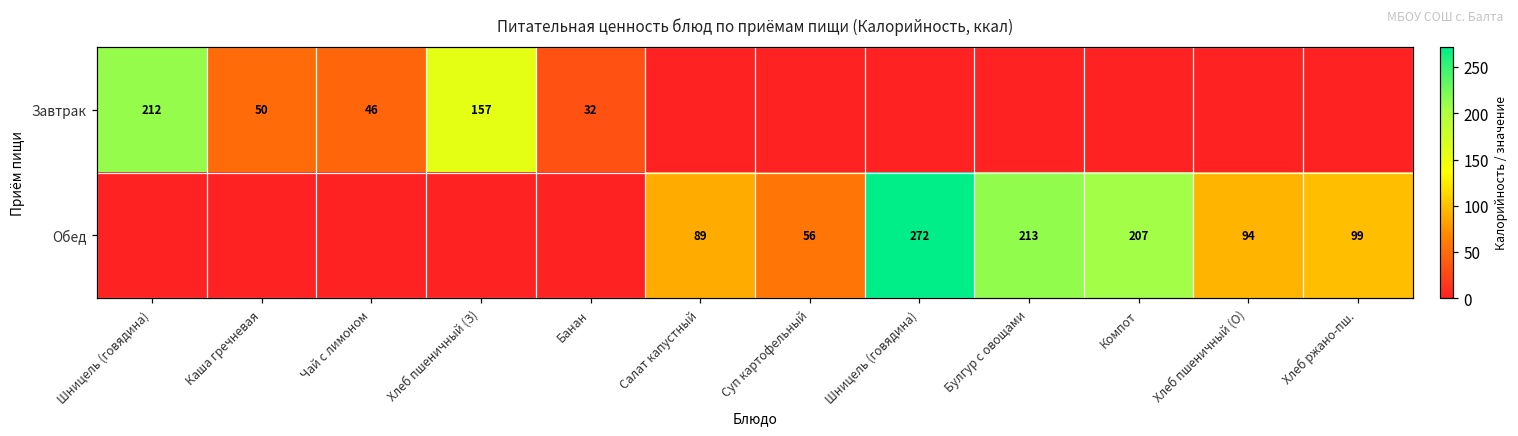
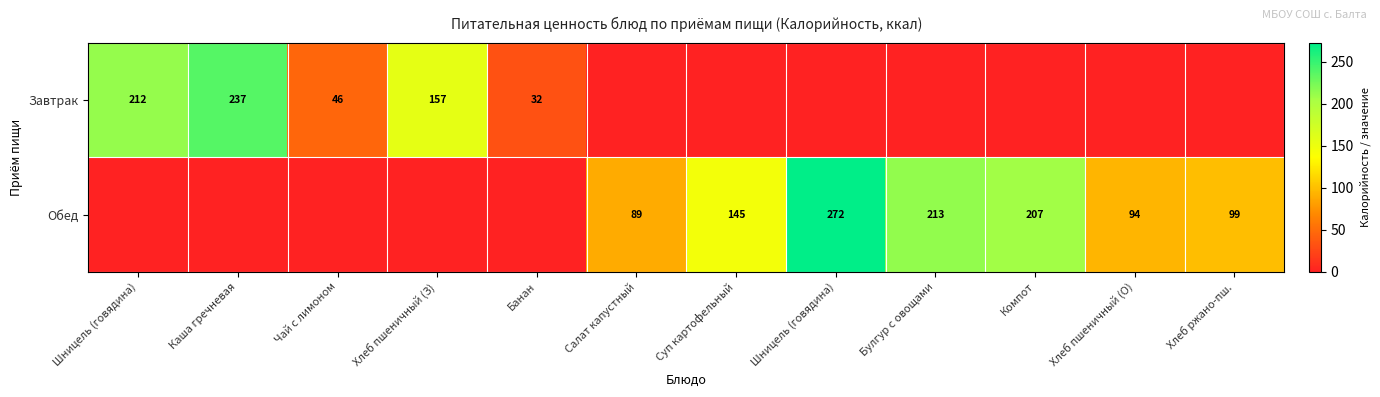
Завтрак, Каша гречневая: 50 -> 237
Обед, Суп картофельный: 56 -> 145
